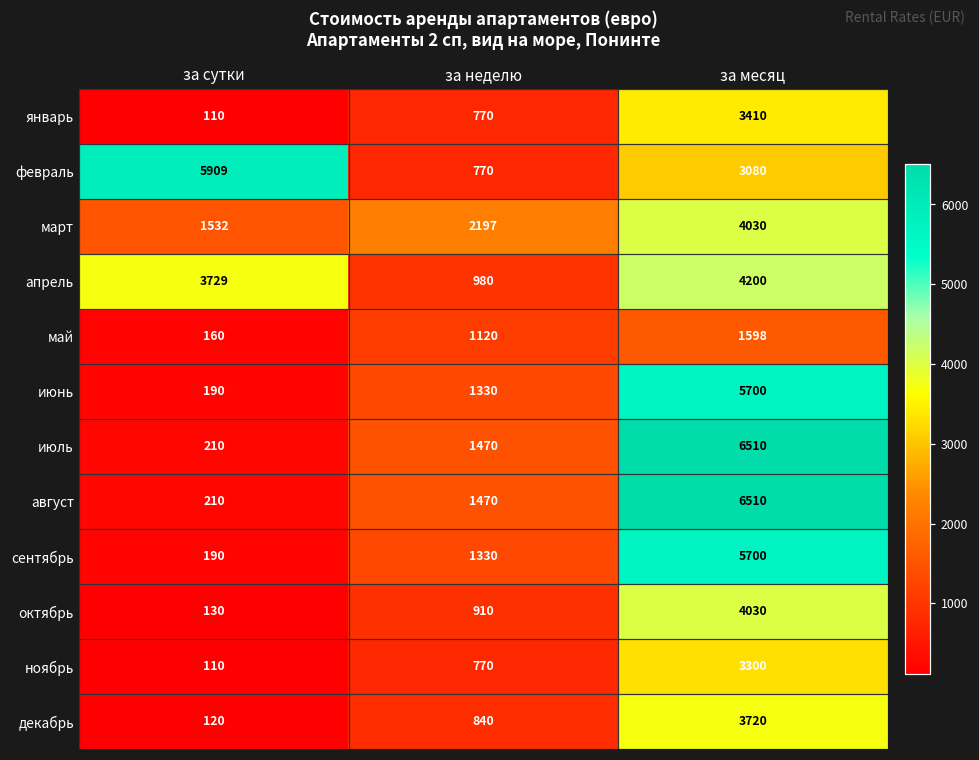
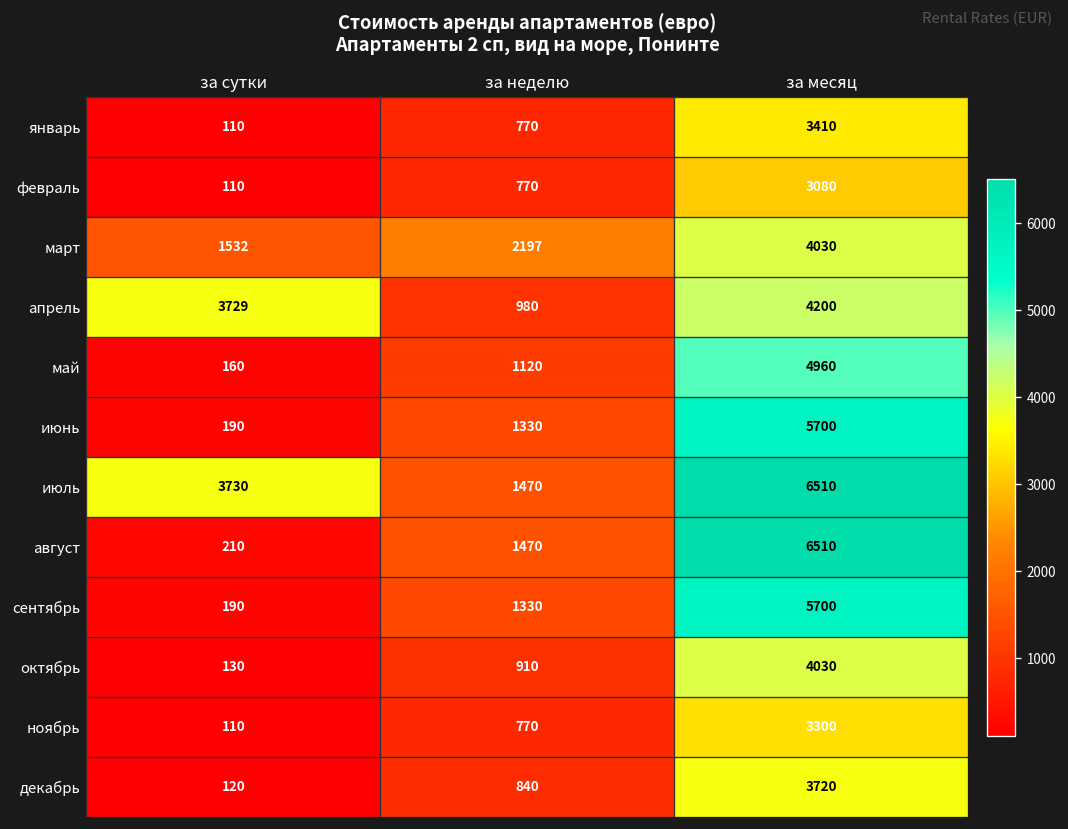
февраль, за сутки: 5909 -> 110
май, за месяц: 1598 -> 4960
июль, за сутки: 210 -> 3730
